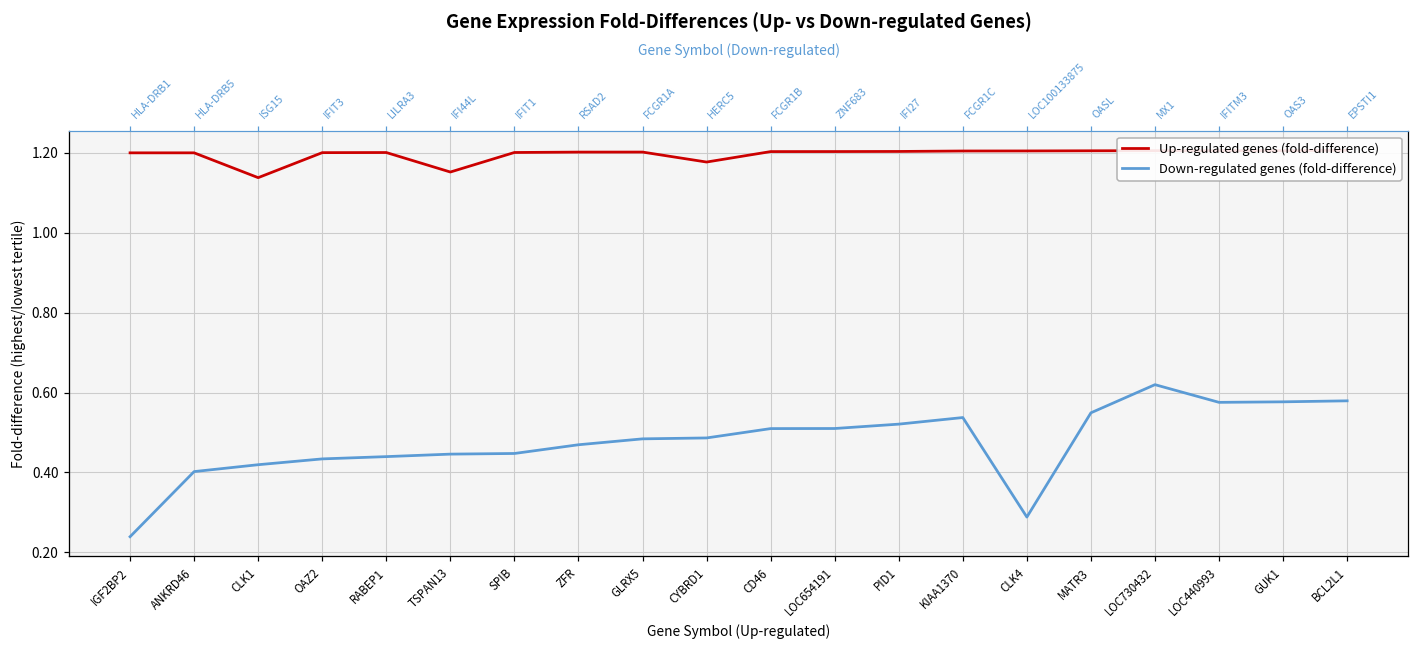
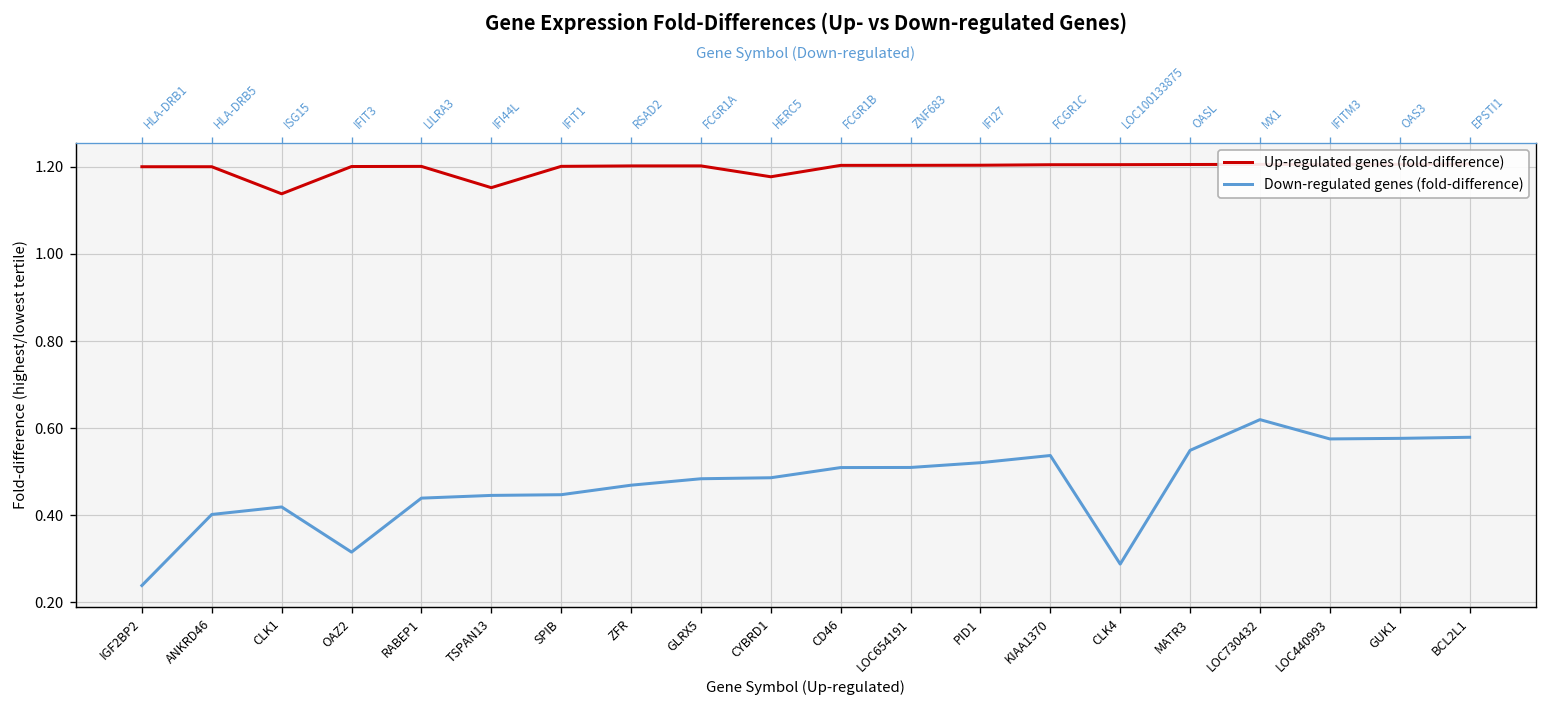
Down-regulated genes (fold-difference), OAZ2: 0.43 -> 0.32
